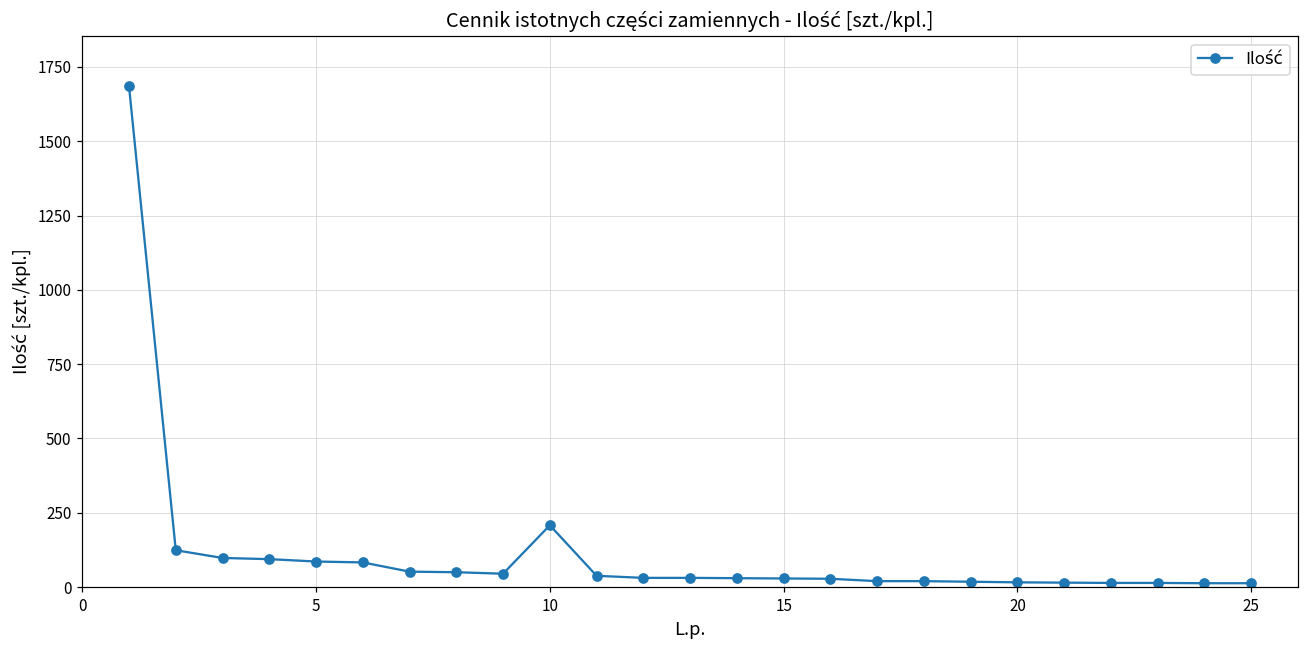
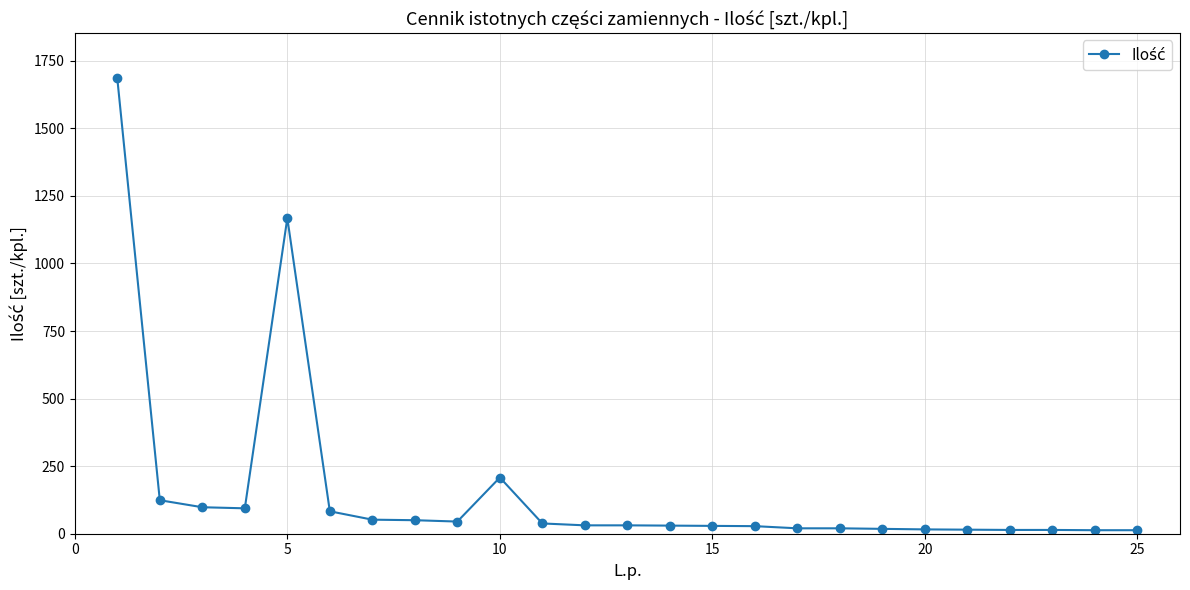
5: 90 -> 1170
